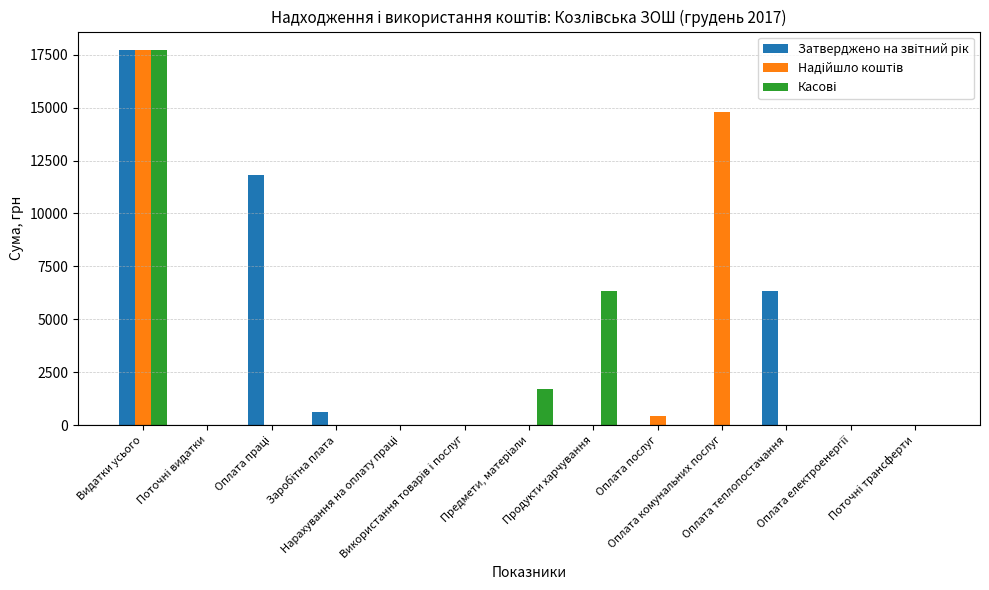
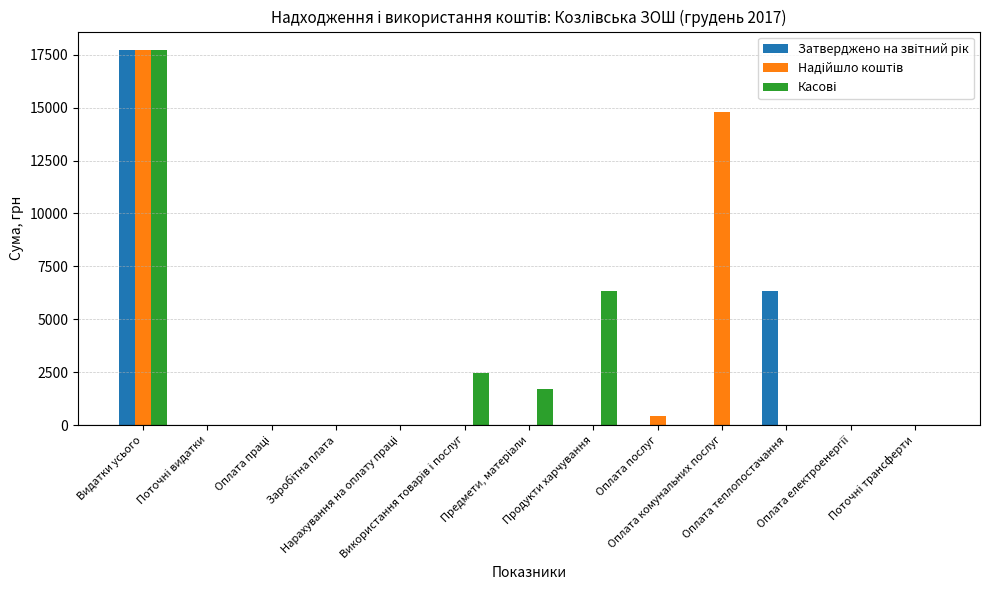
Затверджено на звітний рік, Оплата праці: 11800 -> 0
Затверджено на звітний рік, Заробітна плата: 600 -> 0
Касові, Використання товарів і послуг: 0 -> 2400
